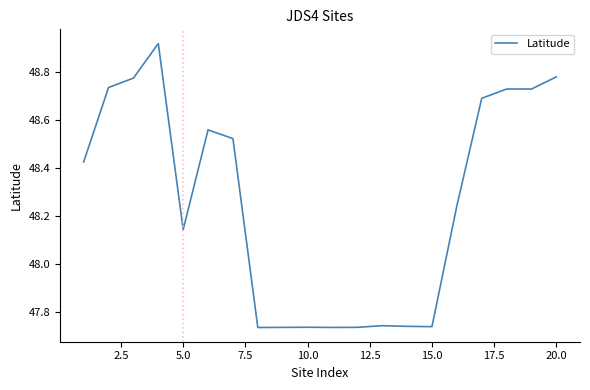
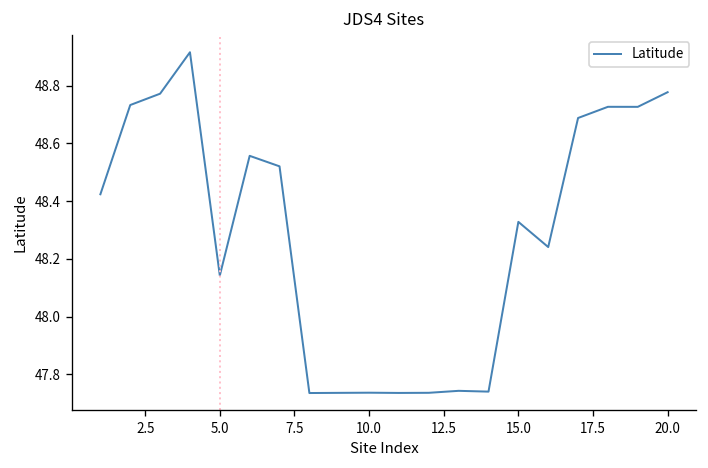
15.0: 47.74 -> 48.33
